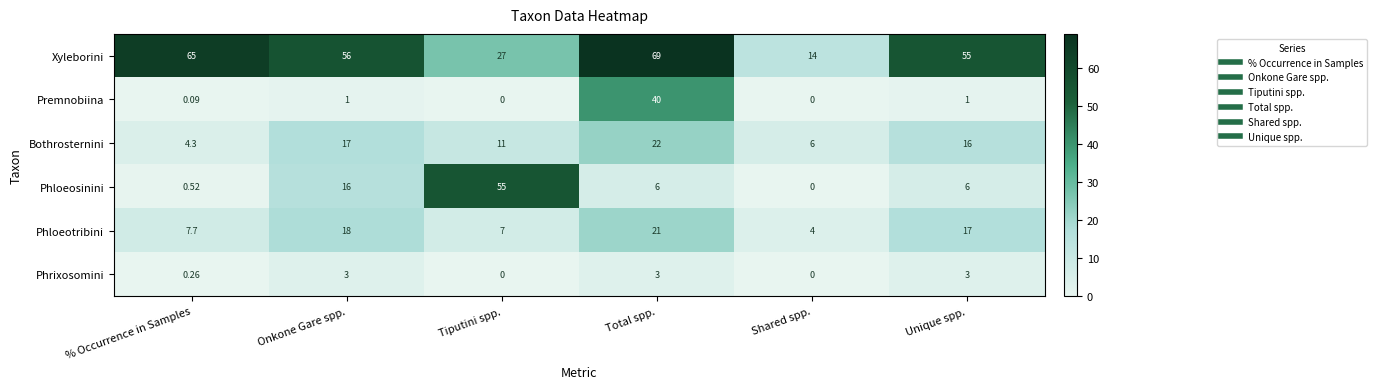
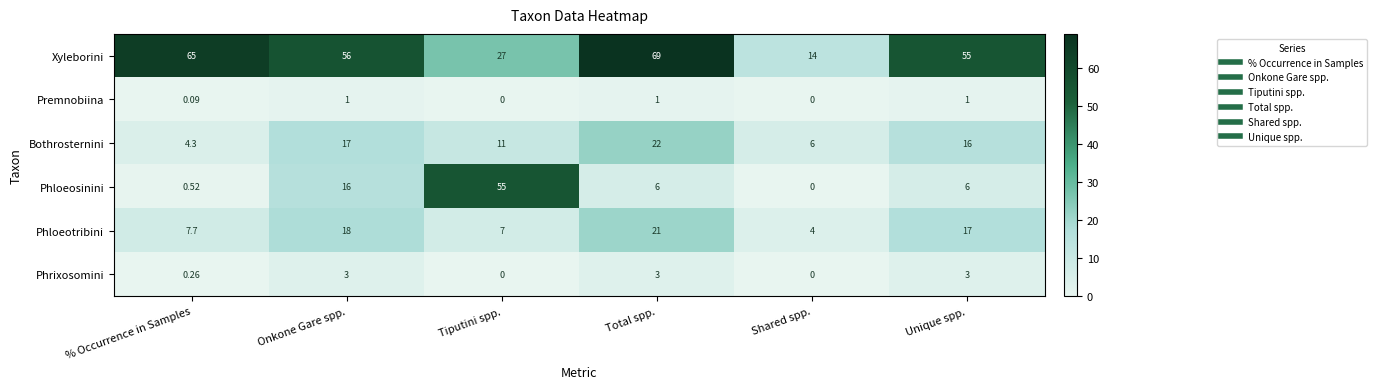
Premnobiina, Total spp.: 40 -> 1
